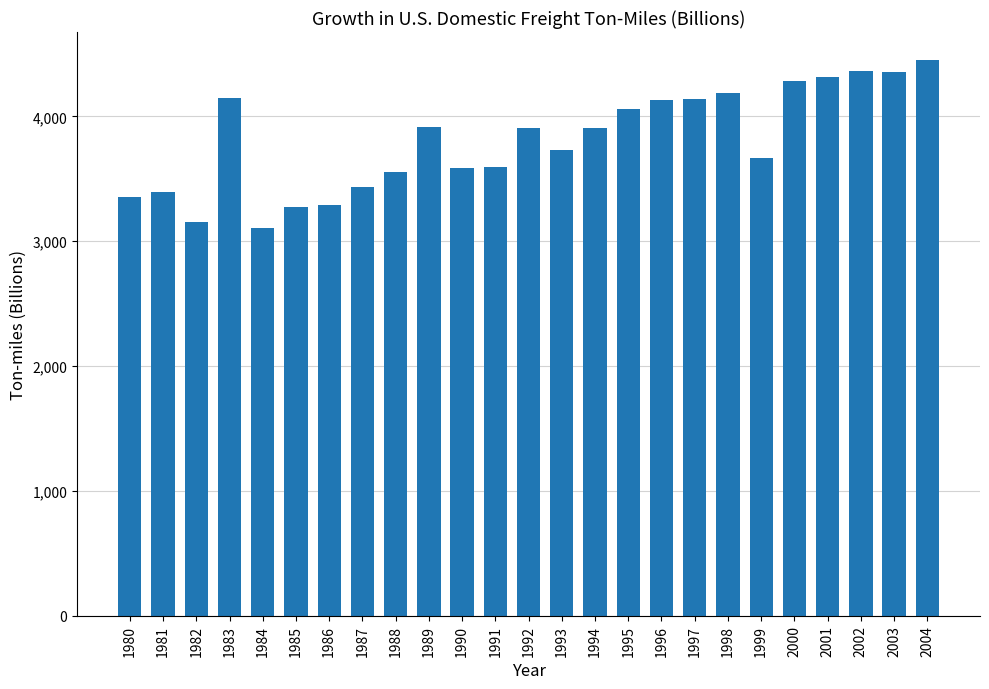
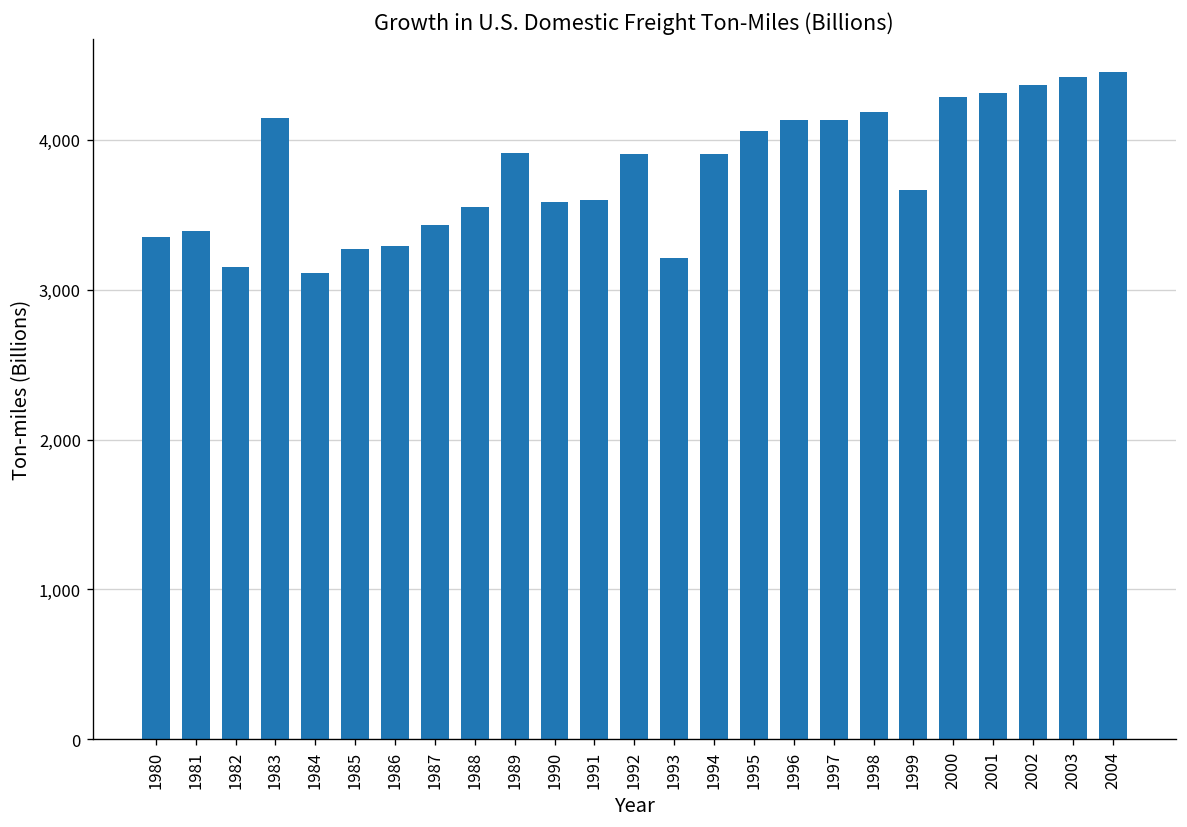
1993: 3,730 -> 3,210
2003: 4,360 -> 4,420
